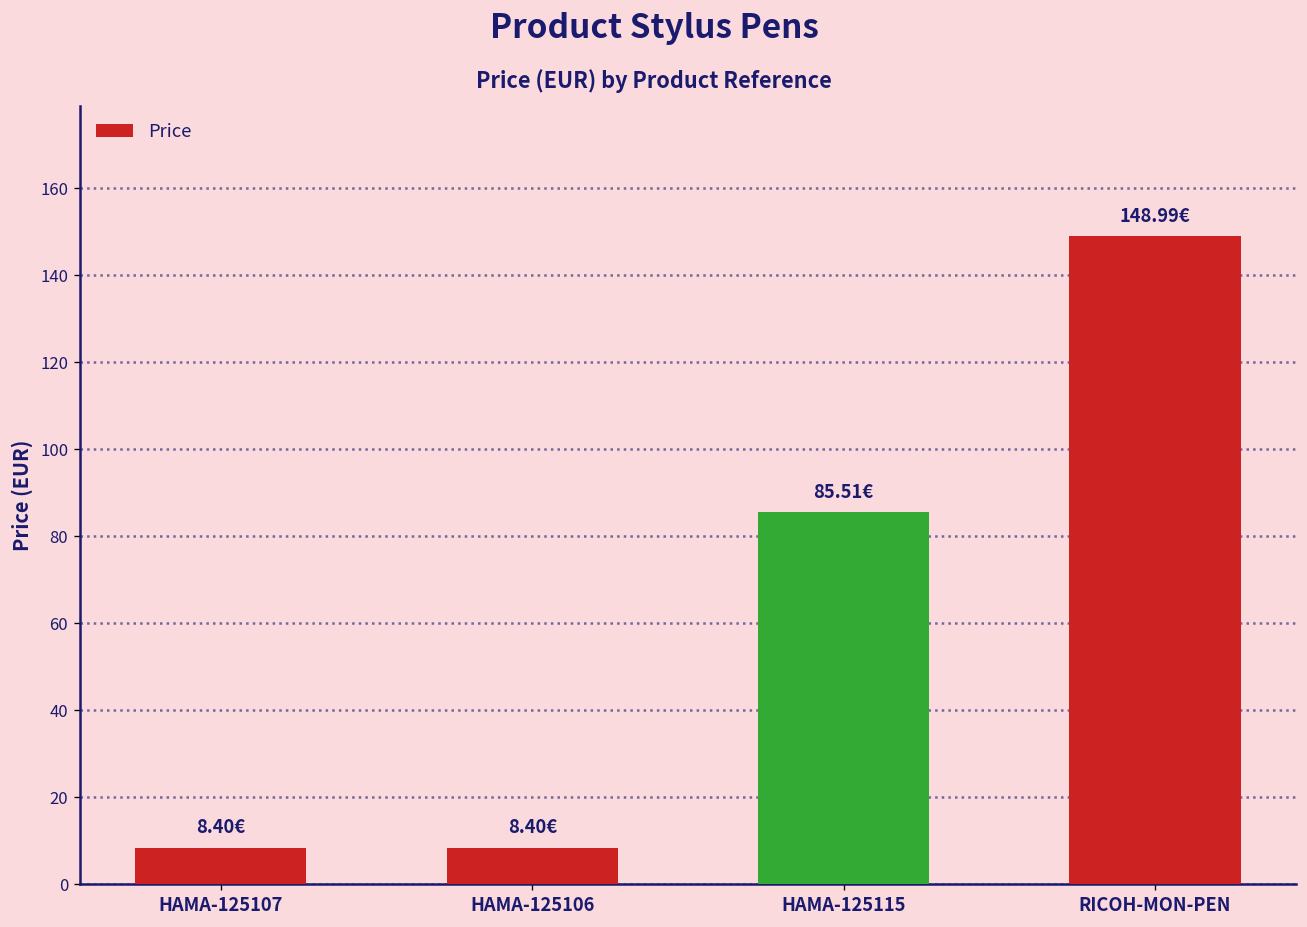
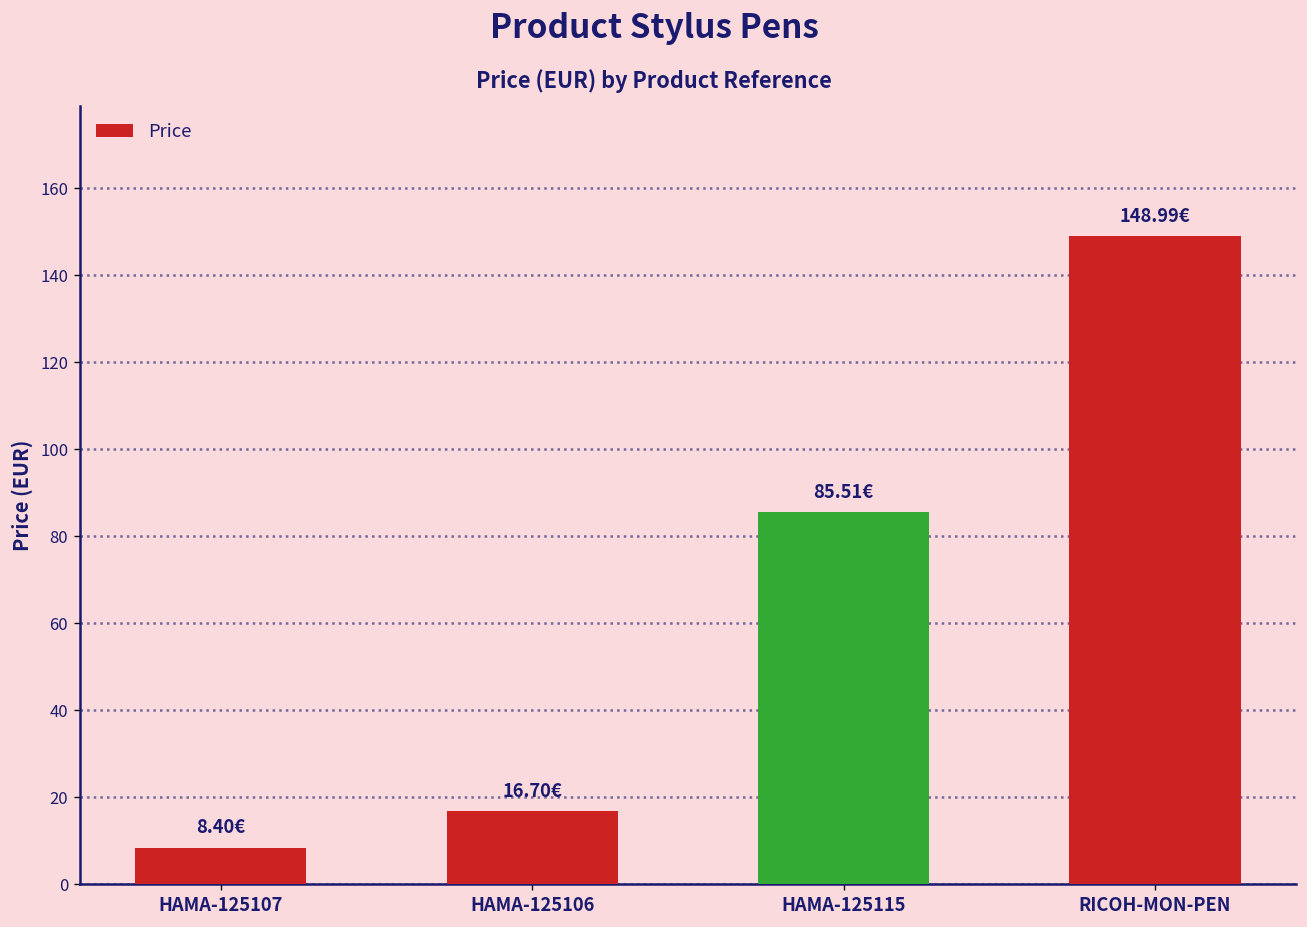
HAMA-125106: 8.40€ -> 16.70€
